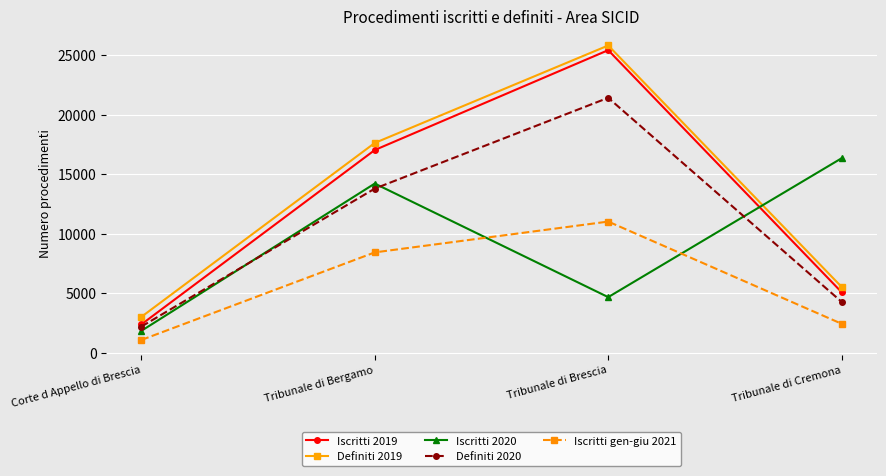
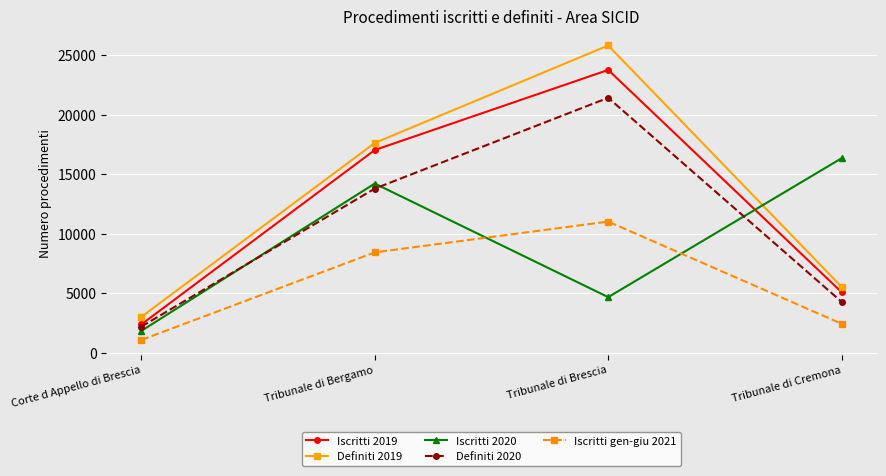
Iscritti 2019, Tribunale di Brescia: 25400 -> 23700
